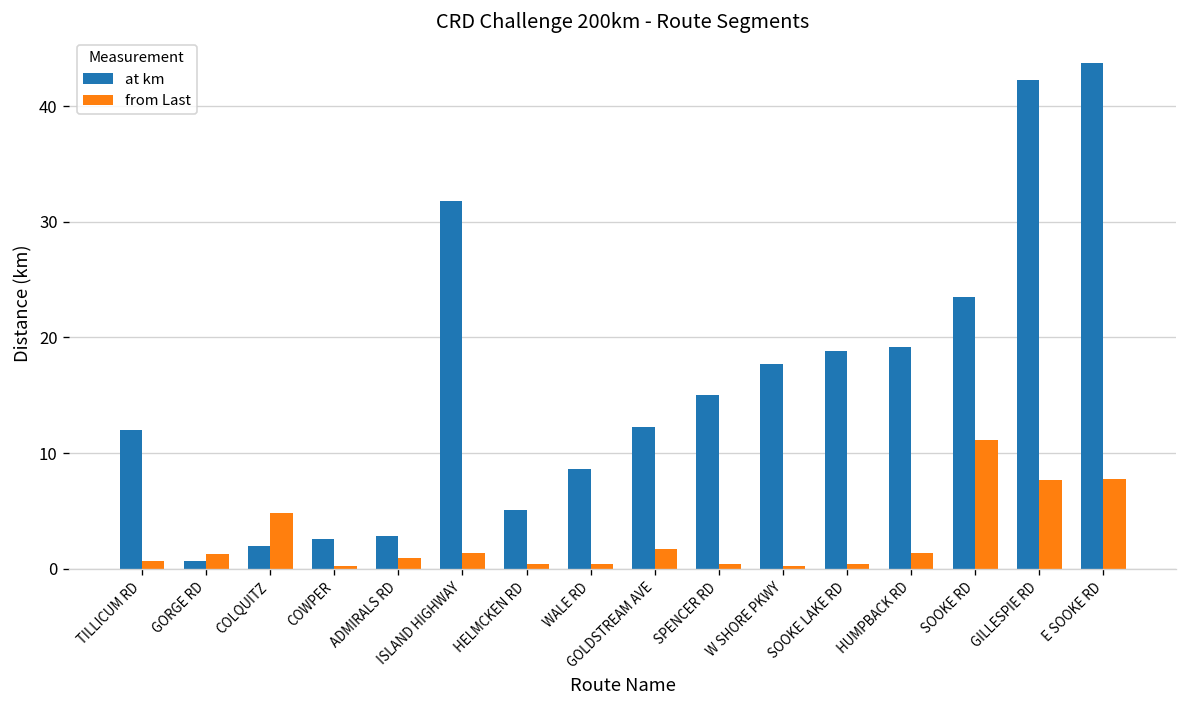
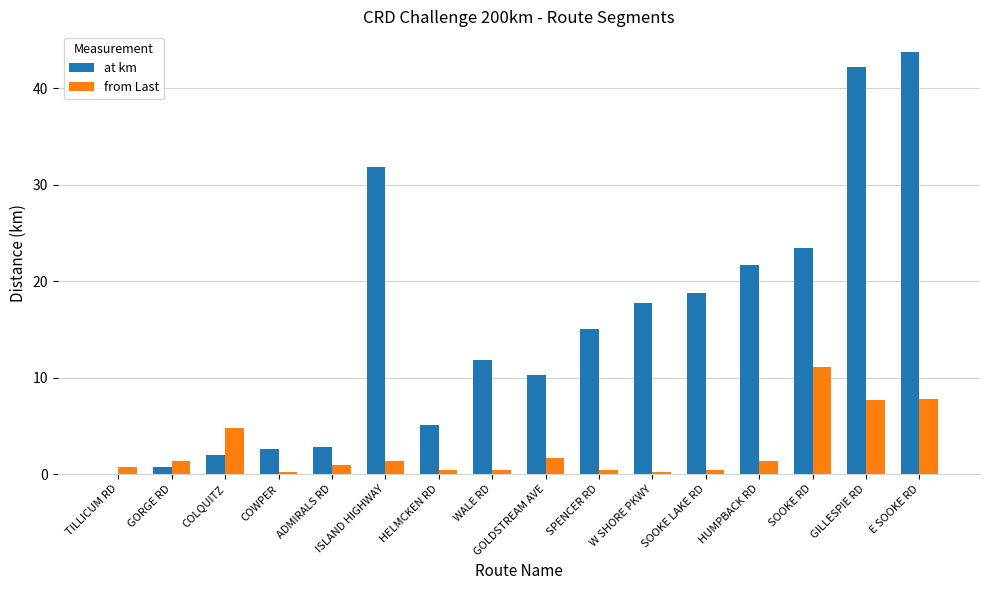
at km, TILLICUM RD: 12 -> 0
at km, WALE RD: 9 -> 12
at km, GOLDSTREAM AVE: 12 -> 10
at km, HUMPBACK RD: 19 -> 22
